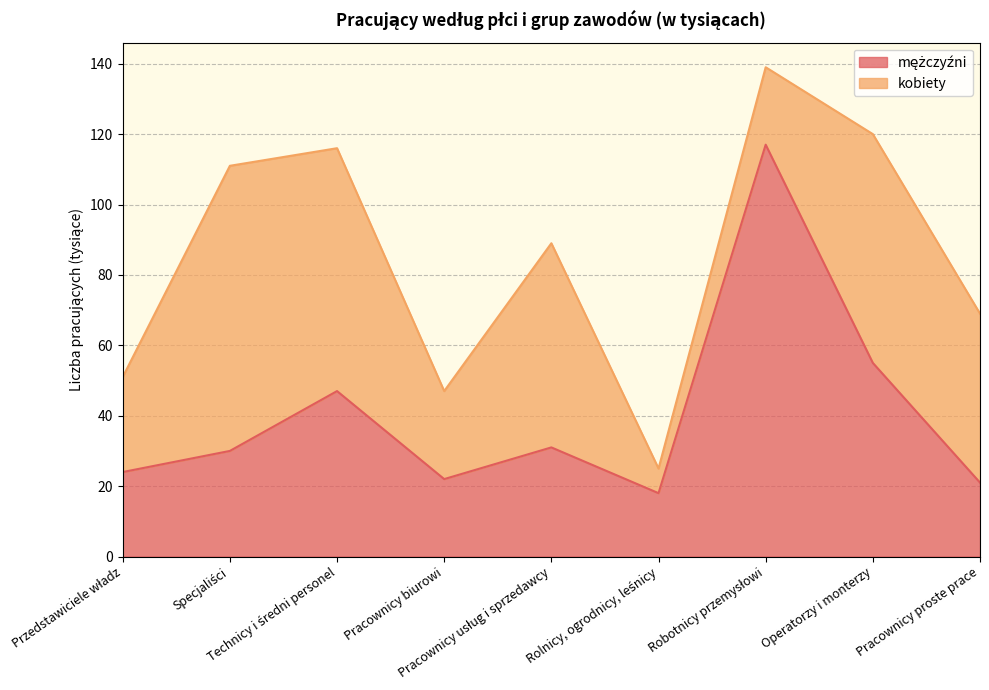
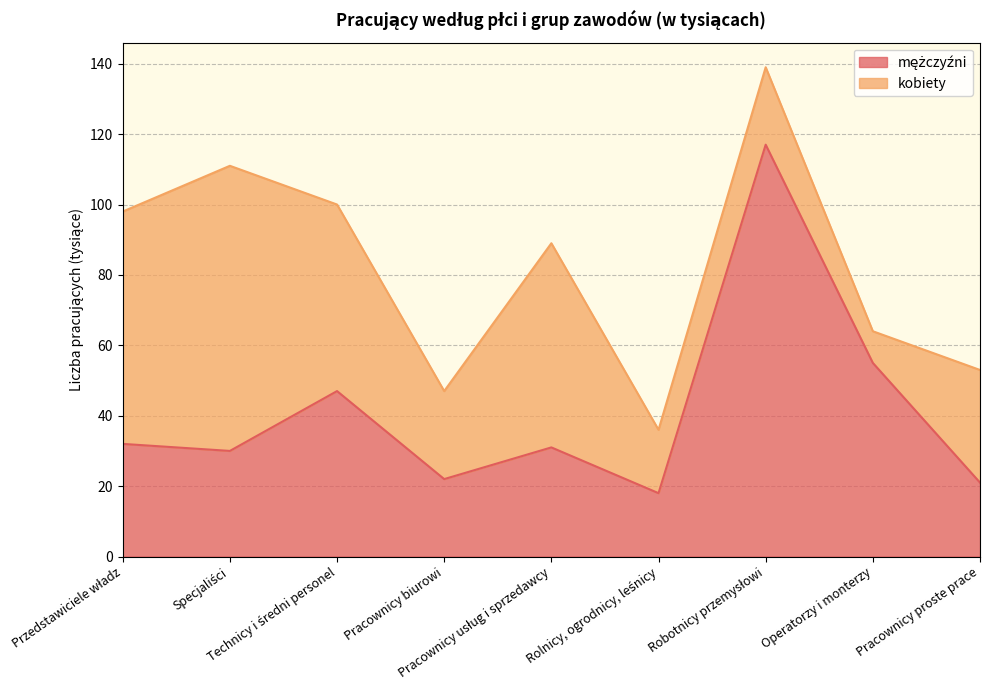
mężczyźni, Przedstawiciele władz: 24 -> 32
kobiety, Przedstawiciele władz: 27 -> 66
kobiety, Technicy i średni personel: 69 -> 53
kobiety, Rolnicy, ogrodnicy, leśnicy: 7 -> 18
kobiety, Operatorzy i monterzy: 65 -> 9
kobiety, Pracownicy proste prace: 48 -> 32
